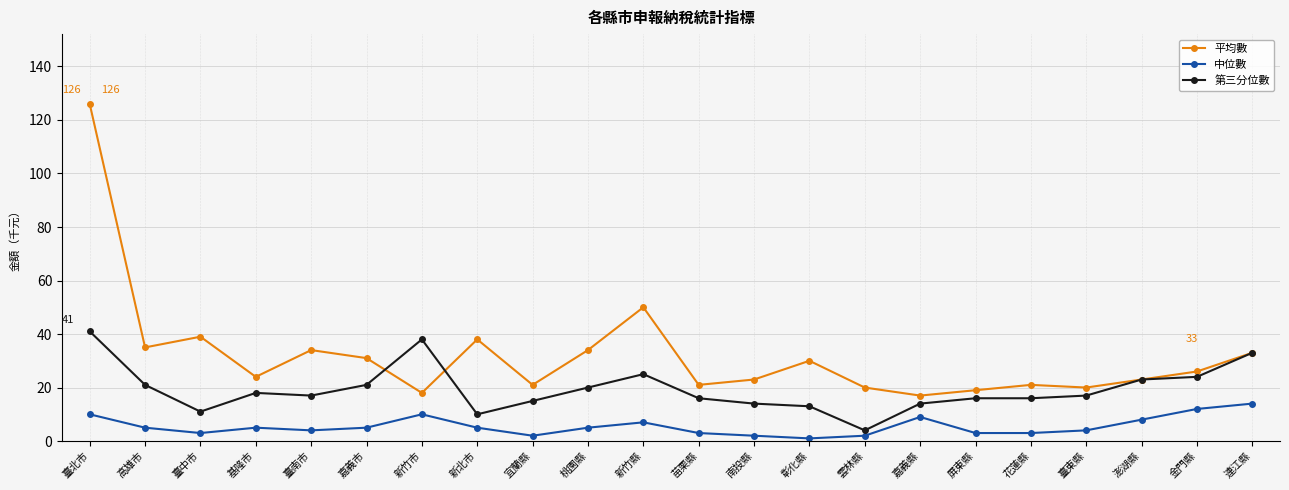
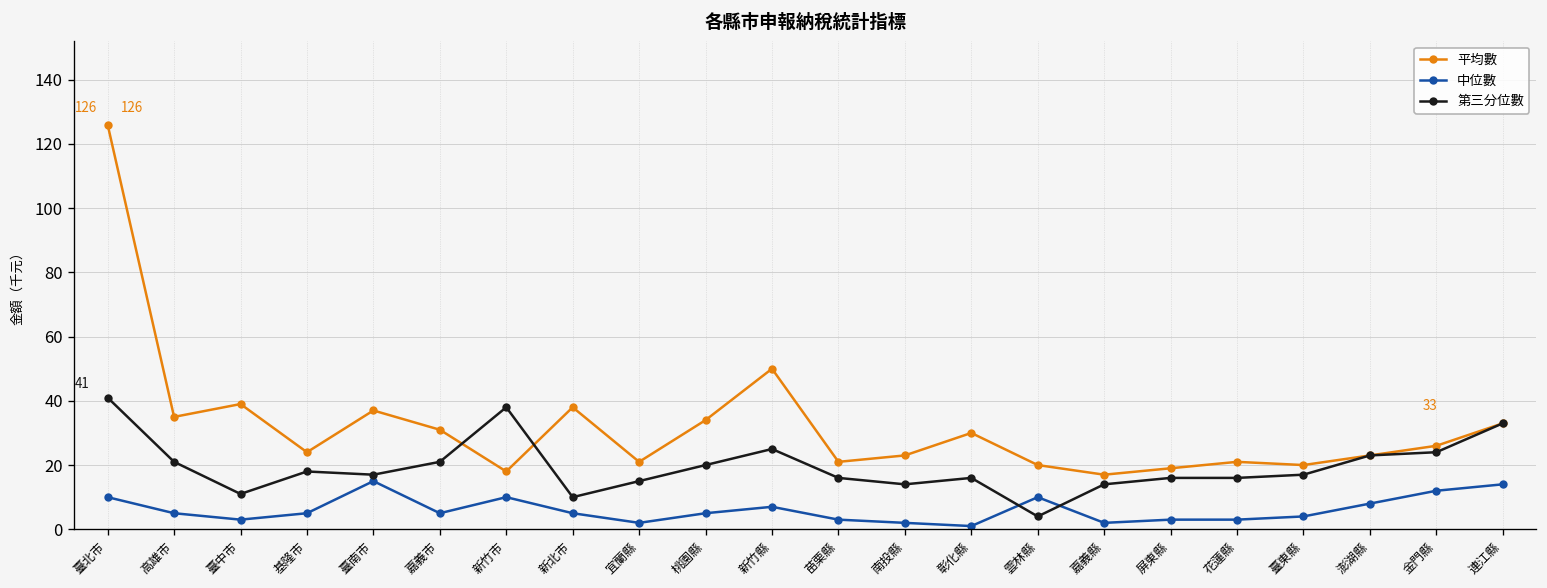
平均數, 臺南市: 34 -> 37
中位數, 臺南市: 4 -> 15
第三分位數, 彰化縣: 13 -> 16
中位數, 雲林縣: 2 -> 10
中位數, 嘉義縣: 9 -> 2
